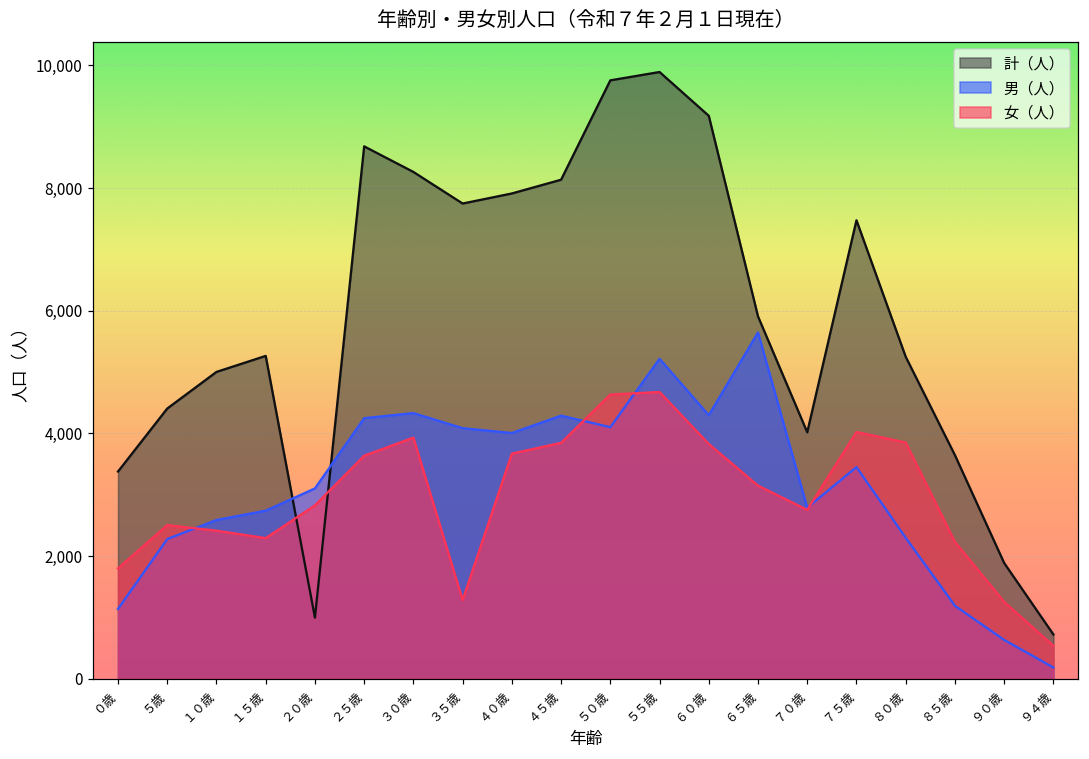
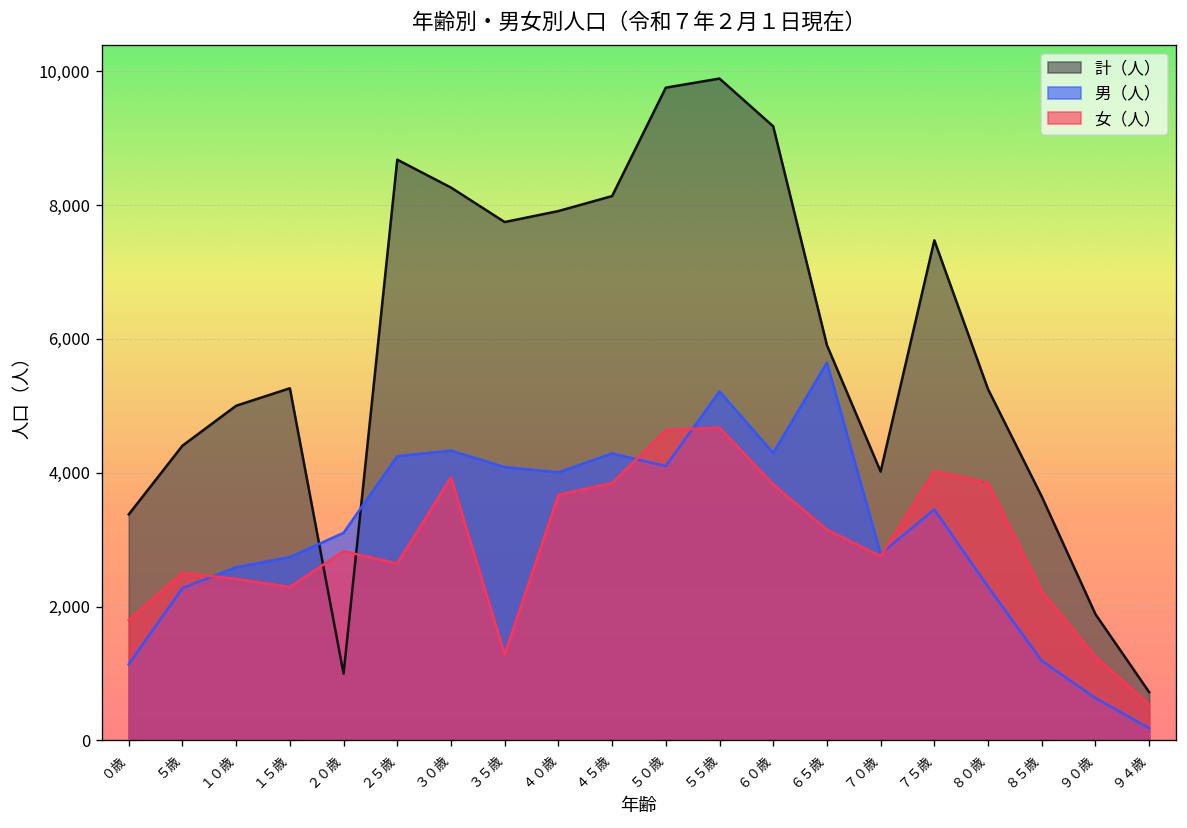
女（人）, ２５歳: 3,600 -> 2,600
